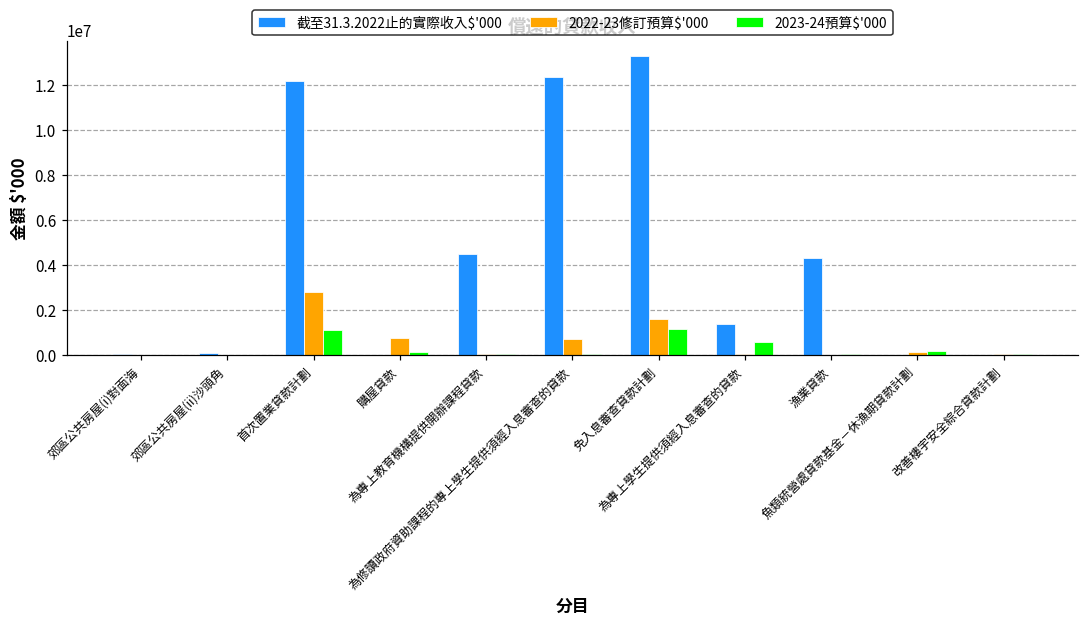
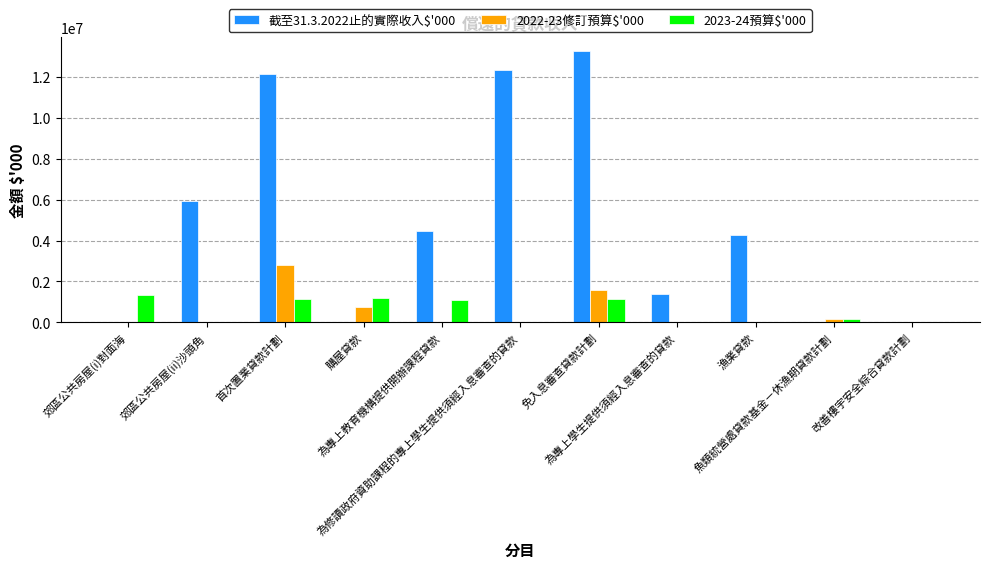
2023-24預算$'000, 郊區公共房屋(i)對面海: 0 -> 1300000
截至31.3.2022止的實際收入$'000, 郊區公共房屋(ii)沙頭角: 100000 -> 5900000
2023-24預算$'000, 購屋貸款: 100000 -> 1200000
2023-24預算$'000, 為專上教育機構提供開辦課程貸款: 0 -> 1100000
2022-23修訂預算$'000, 為修讀政府資助課程的專上學生提供須經入息審查的貸款: 700000 -> 0
2023-24預算$'000, 為專上學生提供須經入息審查的貸款: 600000 -> 0
